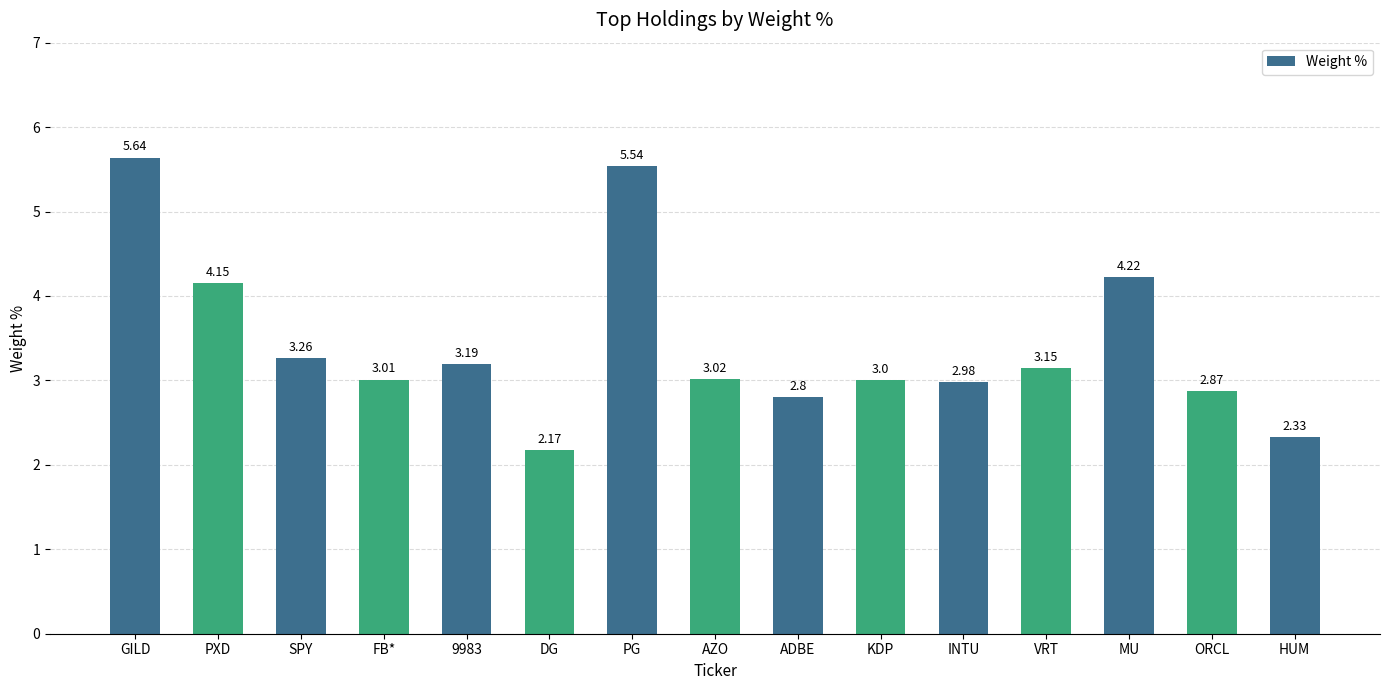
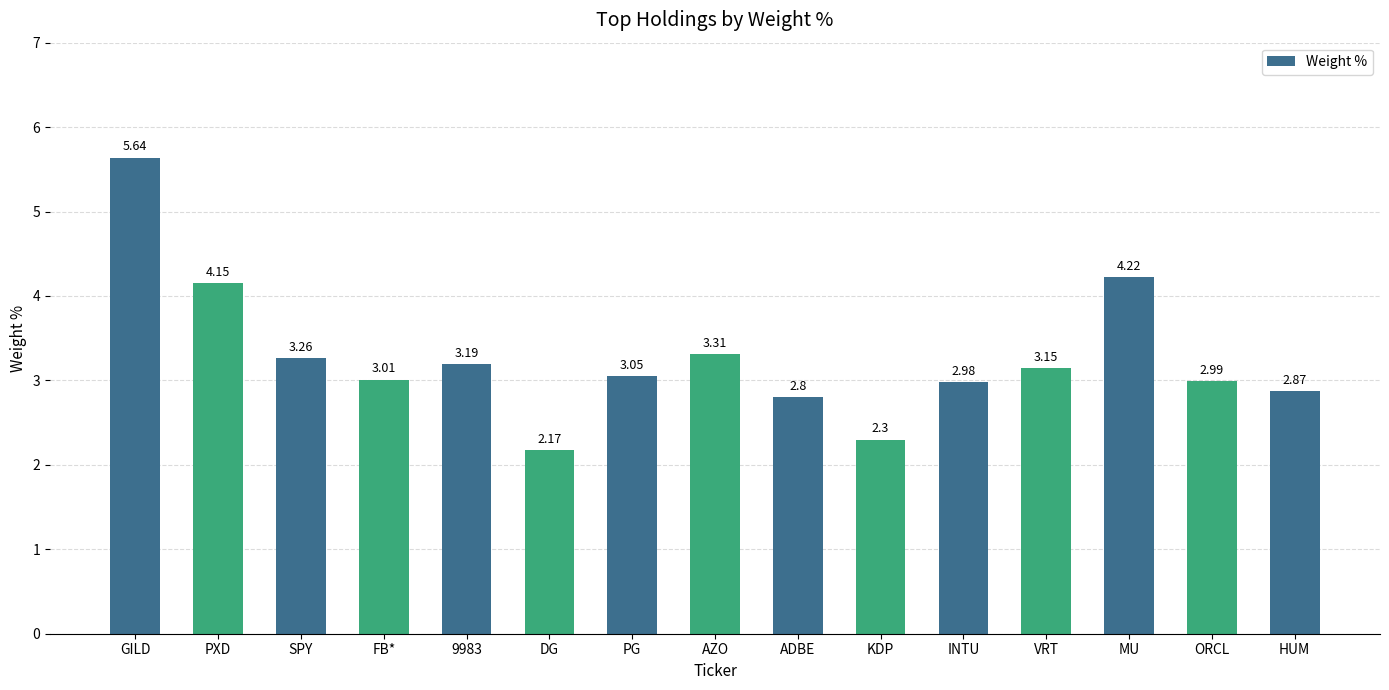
PG: 5.54 -> 3.05
AZO: 3.02 -> 3.31
KDP: 3.0 -> 2.3
ORCL: 2.87 -> 2.99
HUM: 2.33 -> 2.87
